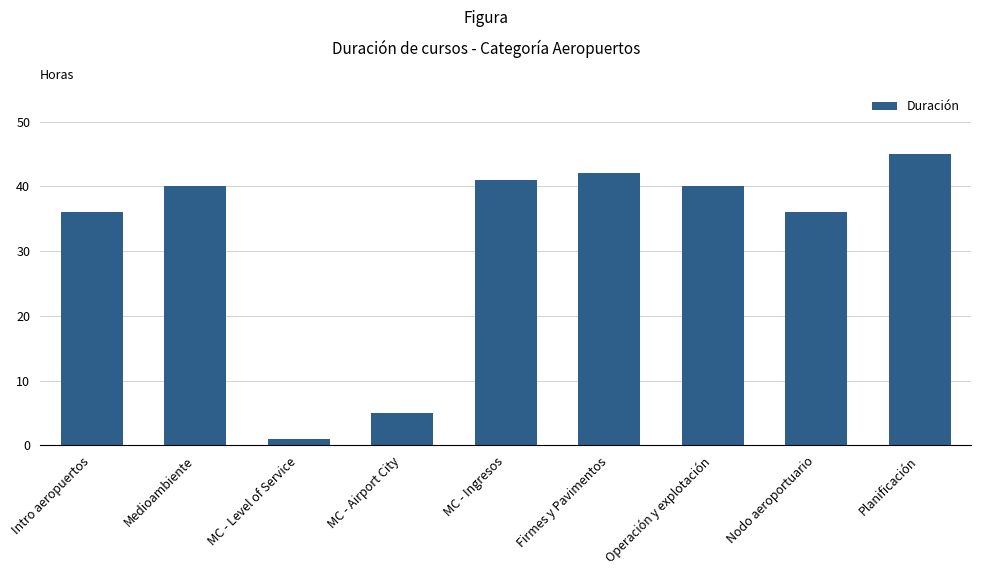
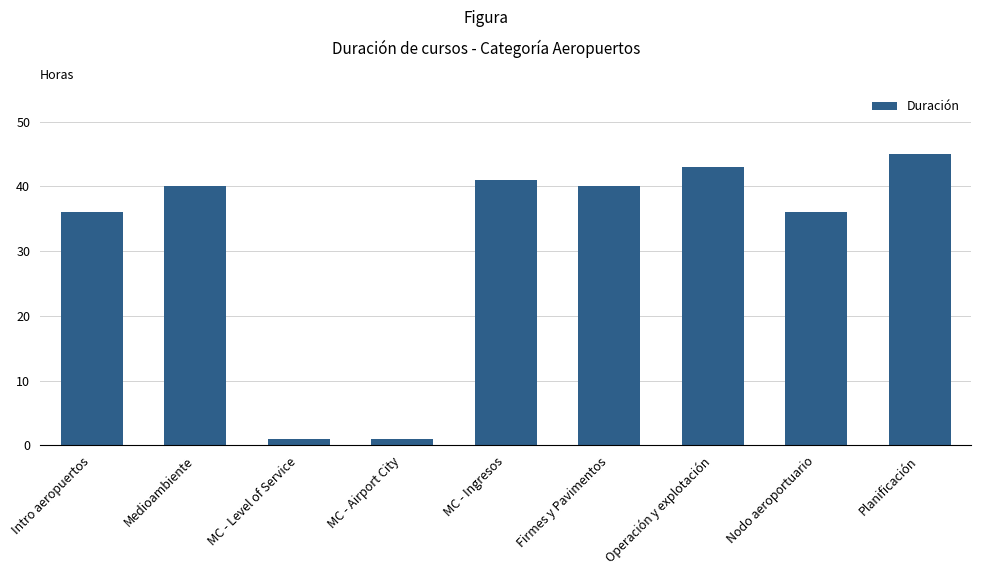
MC - Airport City: 5 -> 1
Firmes y Pavimentos: 42 -> 40
Operación y explotación: 40 -> 43
